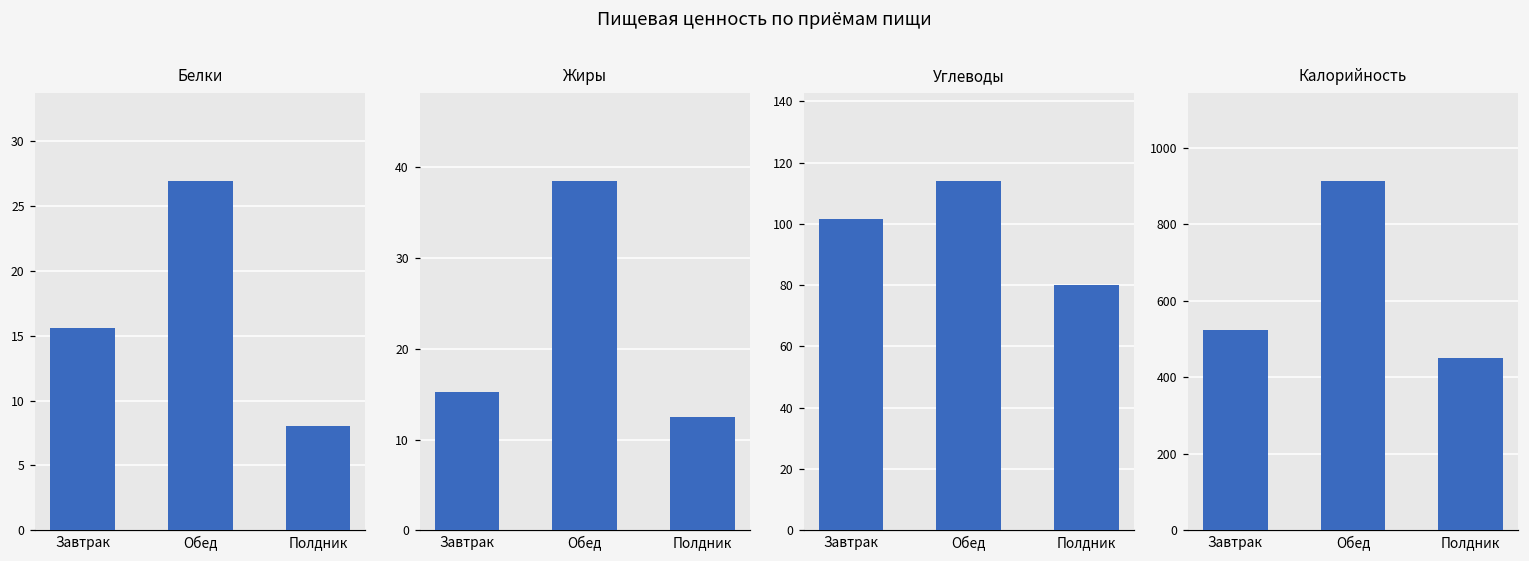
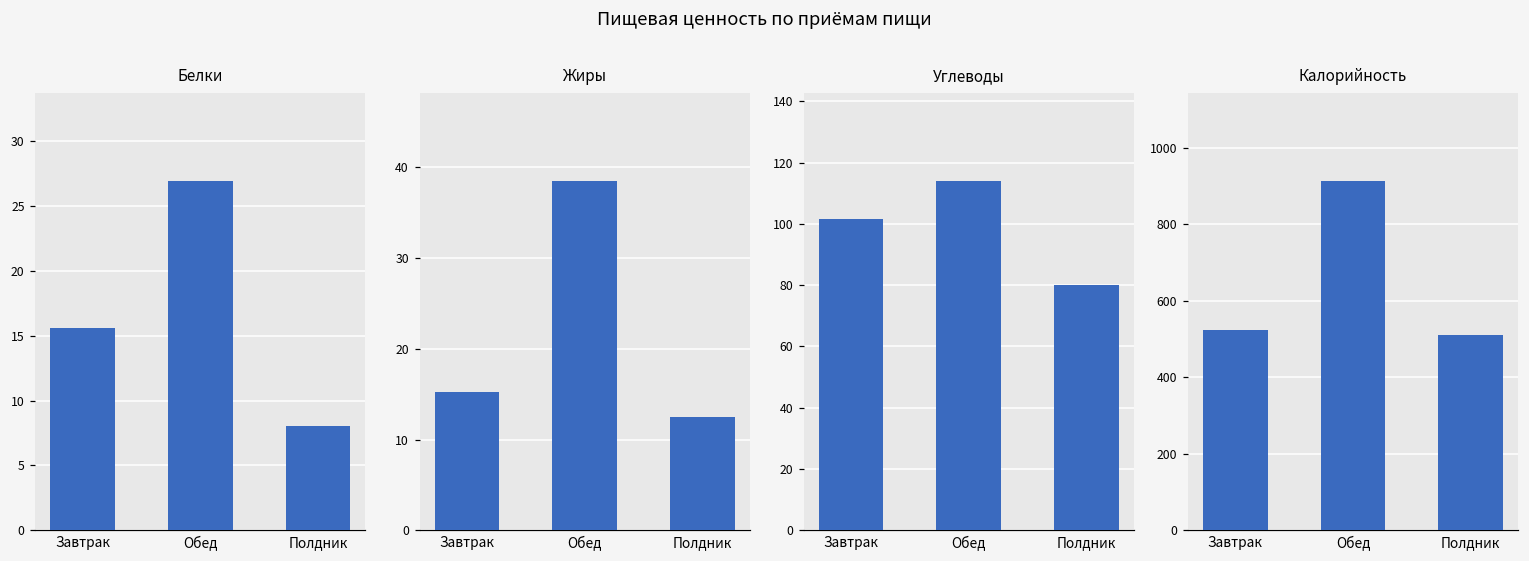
Калорийность, Полдник: 450 -> 510
